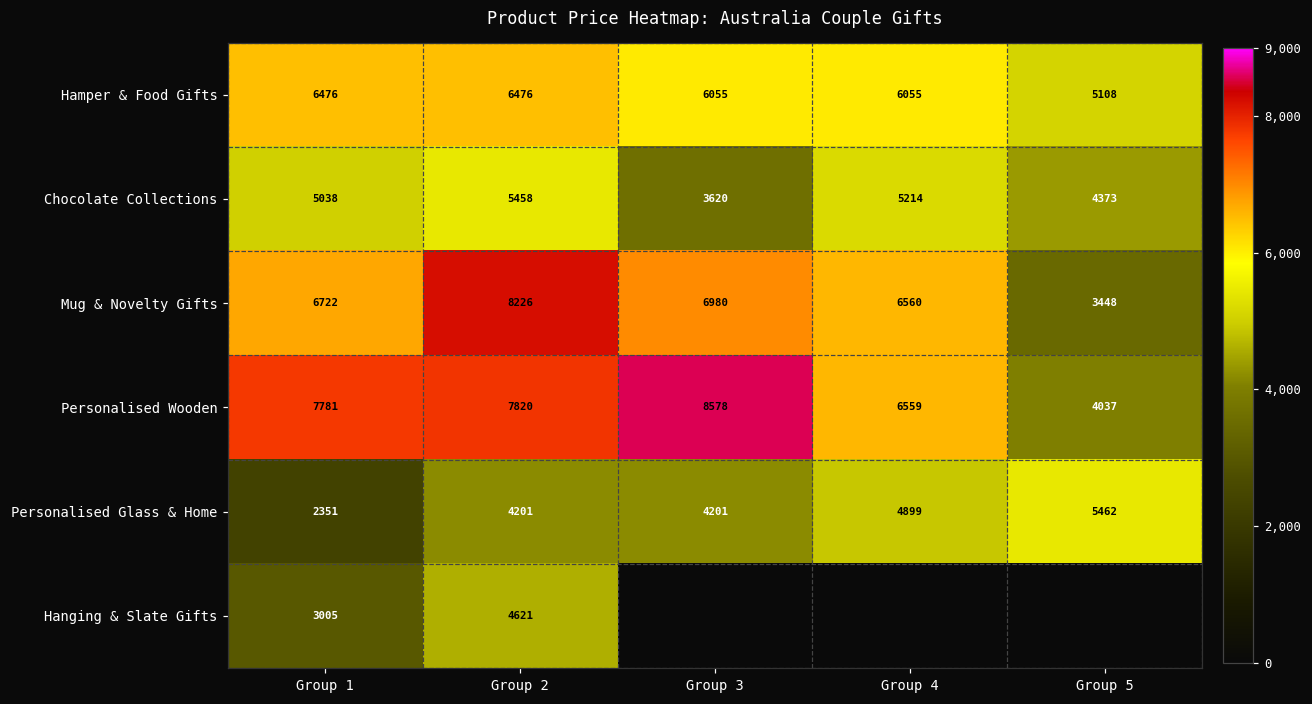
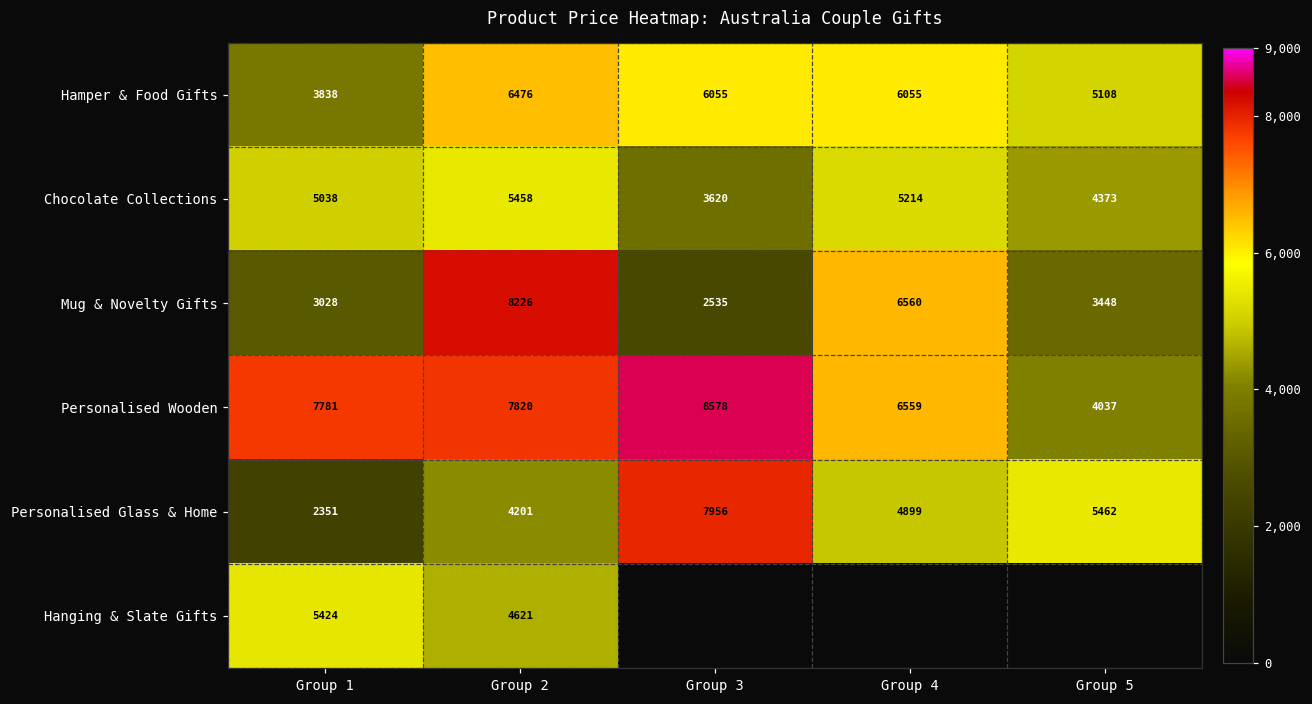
Hamper & Food Gifts, Group 1: 6476 -> 3838
Mug & Novelty Gifts, Group 1: 6722 -> 3028
Mug & Novelty Gifts, Group 3: 6980 -> 2535
Personalised Glass & Home, Group 3: 4201 -> 7956
Hanging & Slate Gifts, Group 1: 3005 -> 5424
